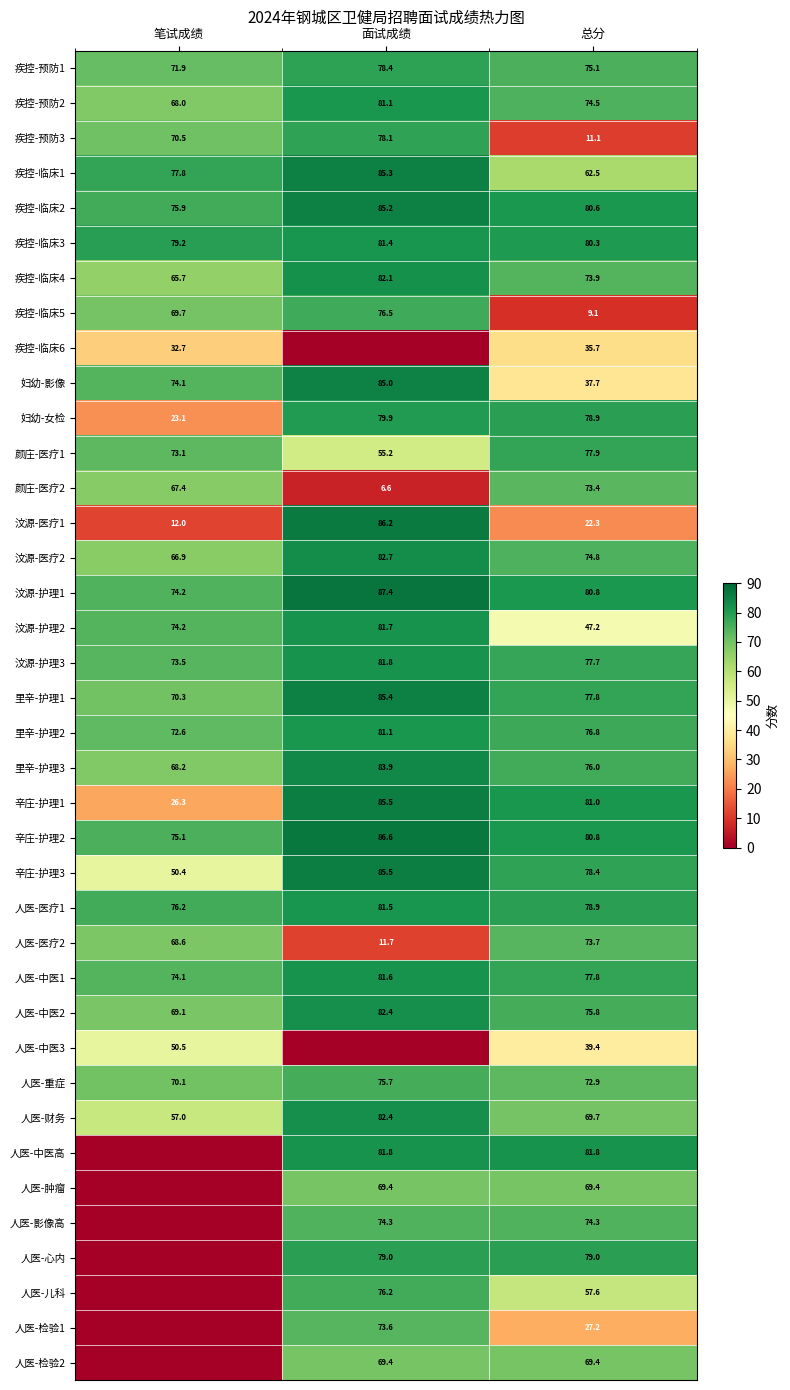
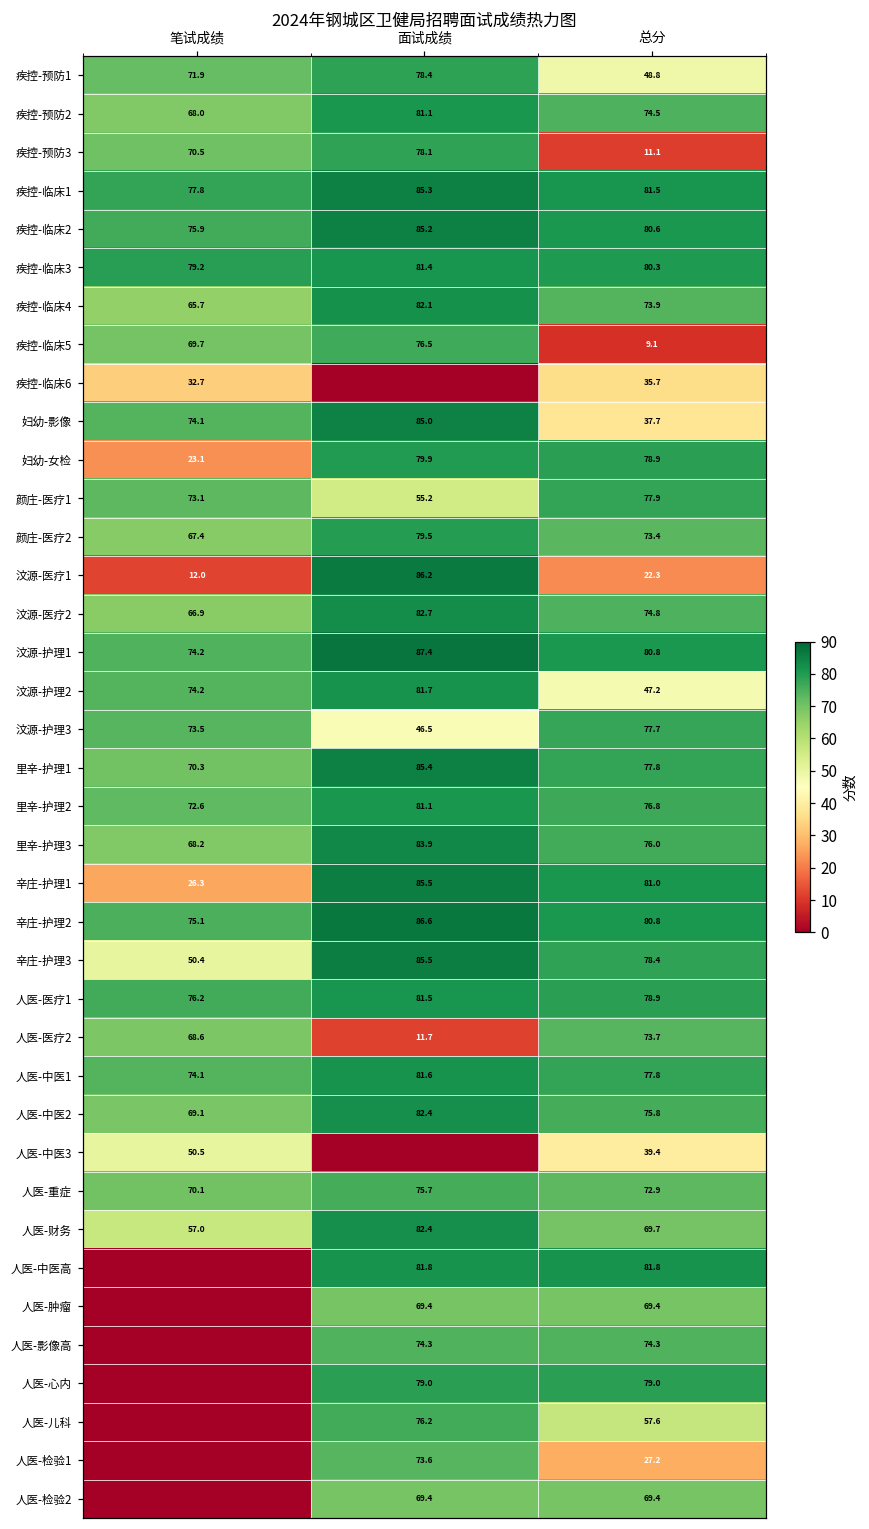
疾控-预防1, 总分: 75.1 -> 48.8
疾控-临床1, 总分: 62.5 -> 81.5
颜庄-医疗2, 面试成绩: 6.6 -> 79.5
汶源-护理3, 面试成绩: 81.8 -> 46.5
